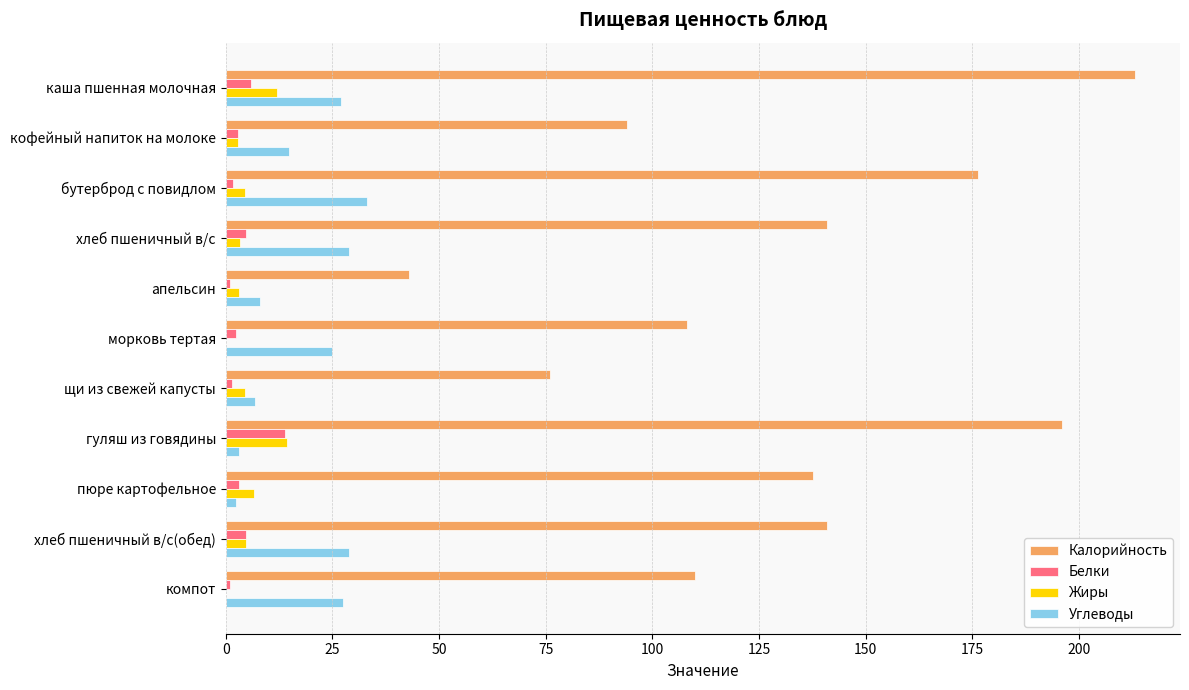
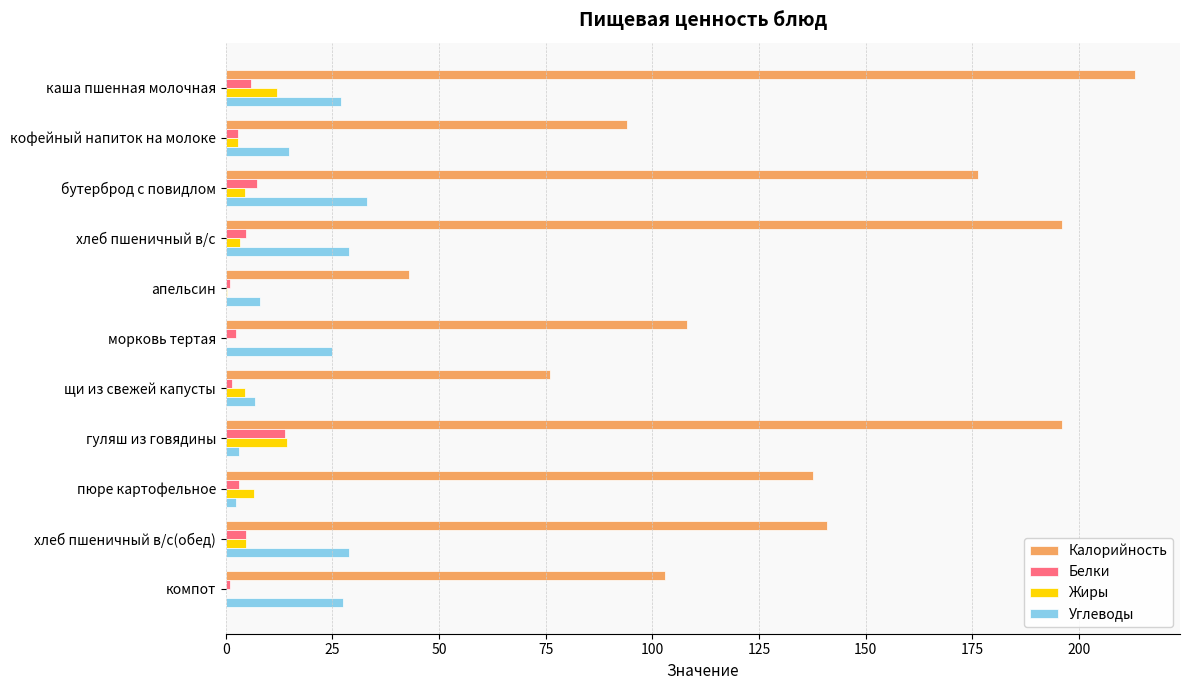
Белки, бутерброд с повидлом: 2 -> 7
Калорийность, хлеб пшеничный в/с: 141 -> 196
Жиры, апельсин: 3 -> 0
Калорийность, компот: 110 -> 103
